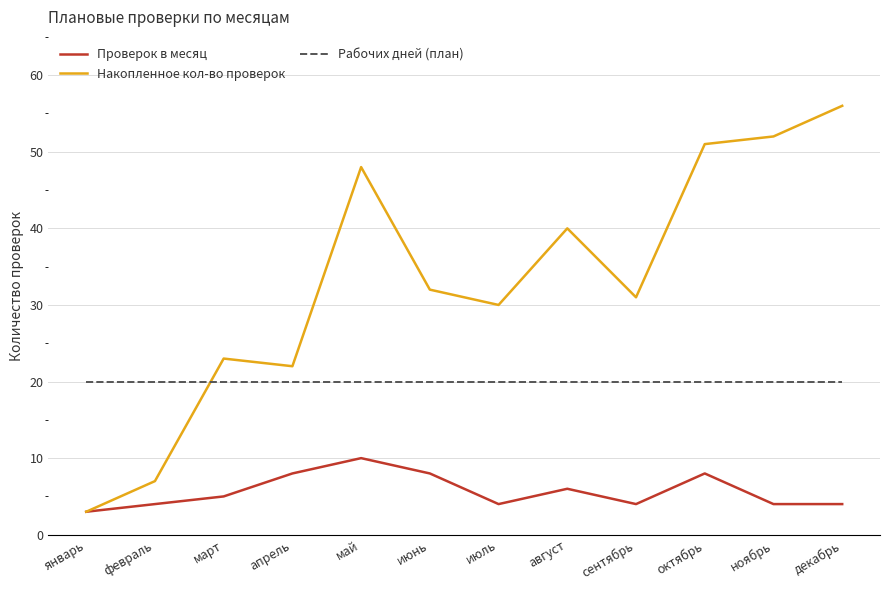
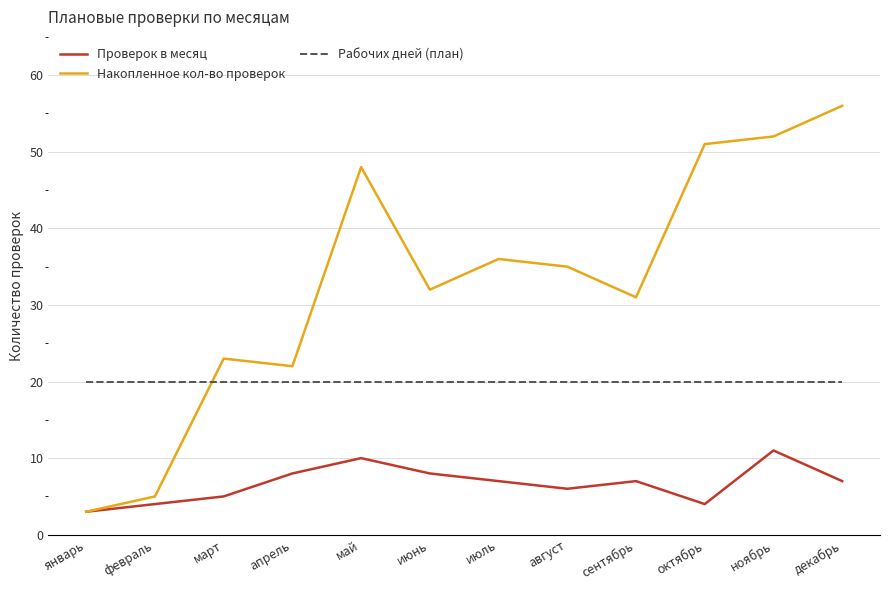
Накопленное кол-во проверок, февраль: 7 -> 5
Проверок в месяц, июль: 4 -> 7
Накопленное кол-во проверок, июль: 30 -> 36
Накопленное кол-во проверок, август: 40 -> 35
Проверок в месяц, сентябрь: 4 -> 7
Проверок в месяц, октябрь: 8 -> 4
Проверок в месяц, ноябрь: 4 -> 11
Проверок в месяц, декабрь: 4 -> 7
